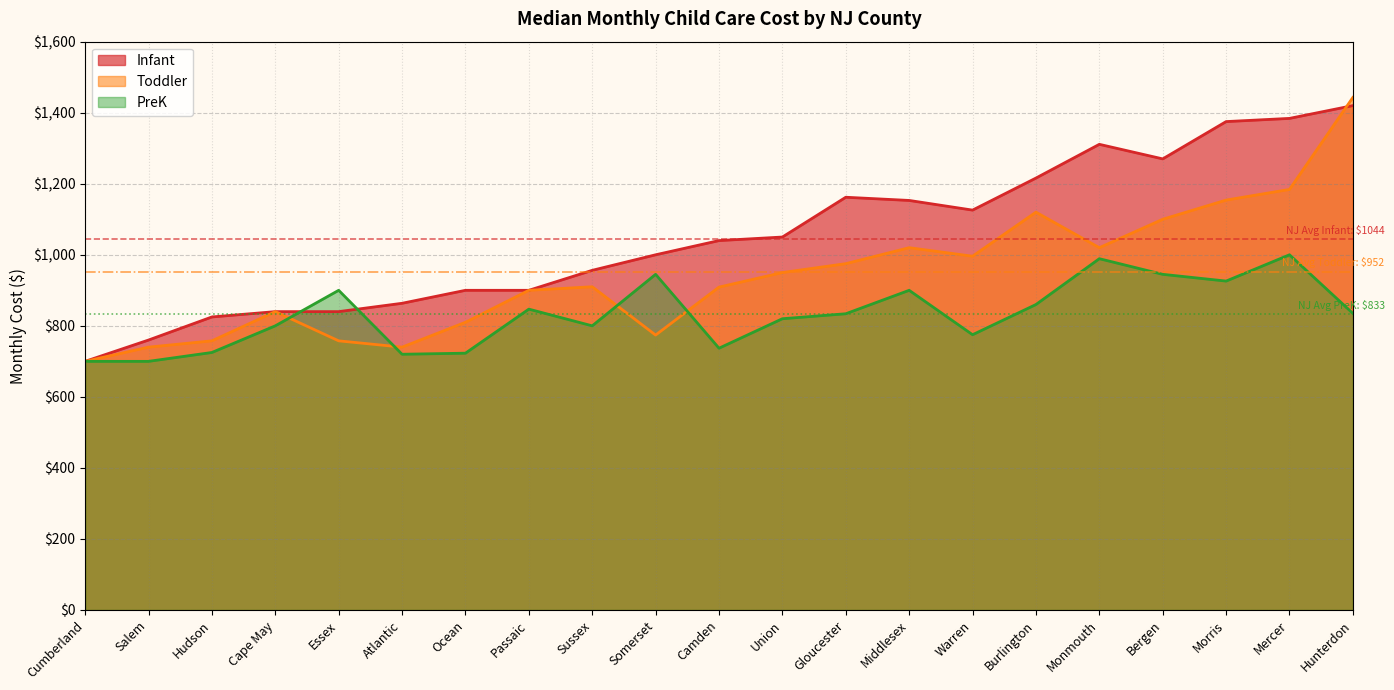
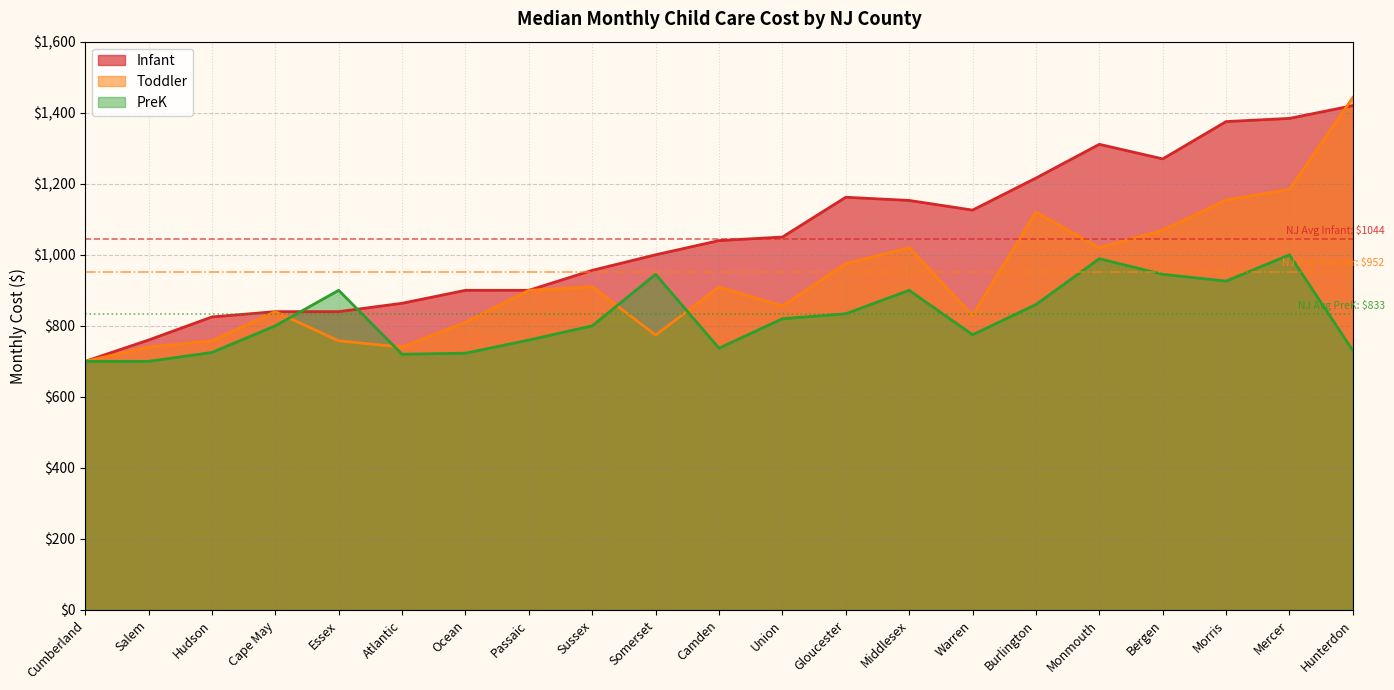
PreK, Passaic: $850 -> $760
Toddler, Union: $950 -> $860
Toddler, Warren: $1,000 -> $830
Toddler, Bergen: $1,100 -> $1,070
PreK, Hunterdon: $840 -> $730
